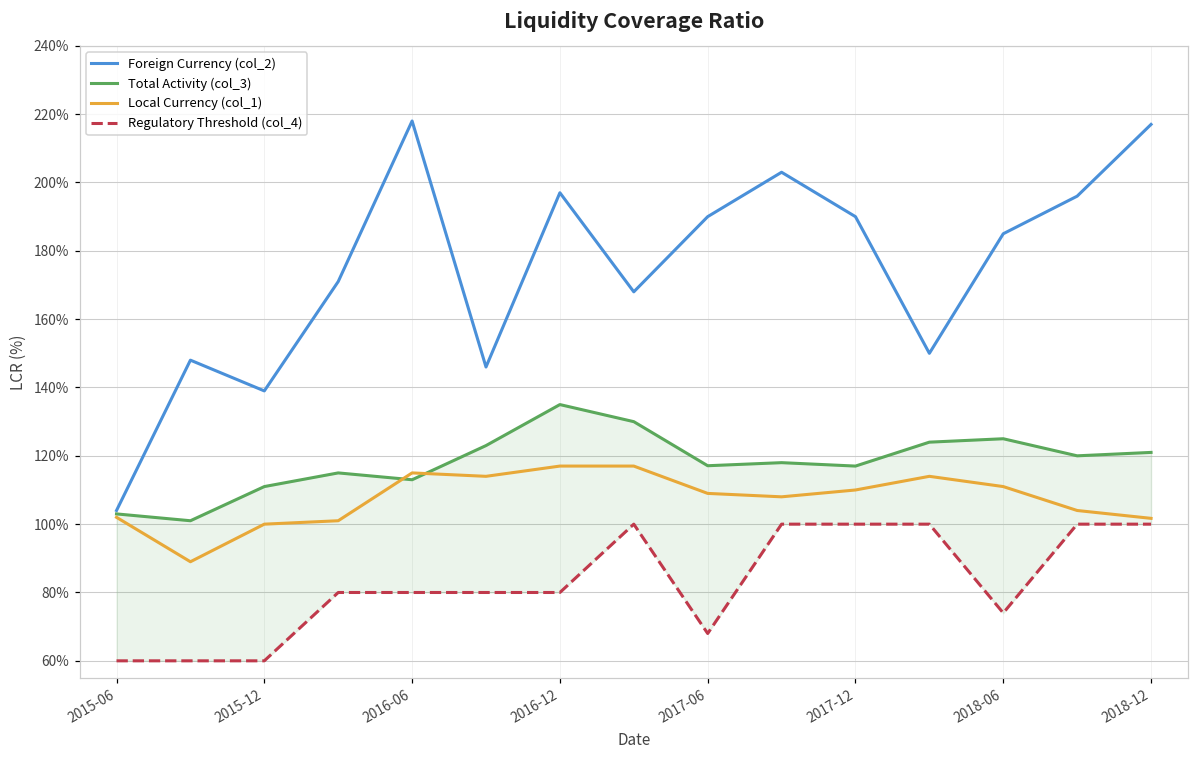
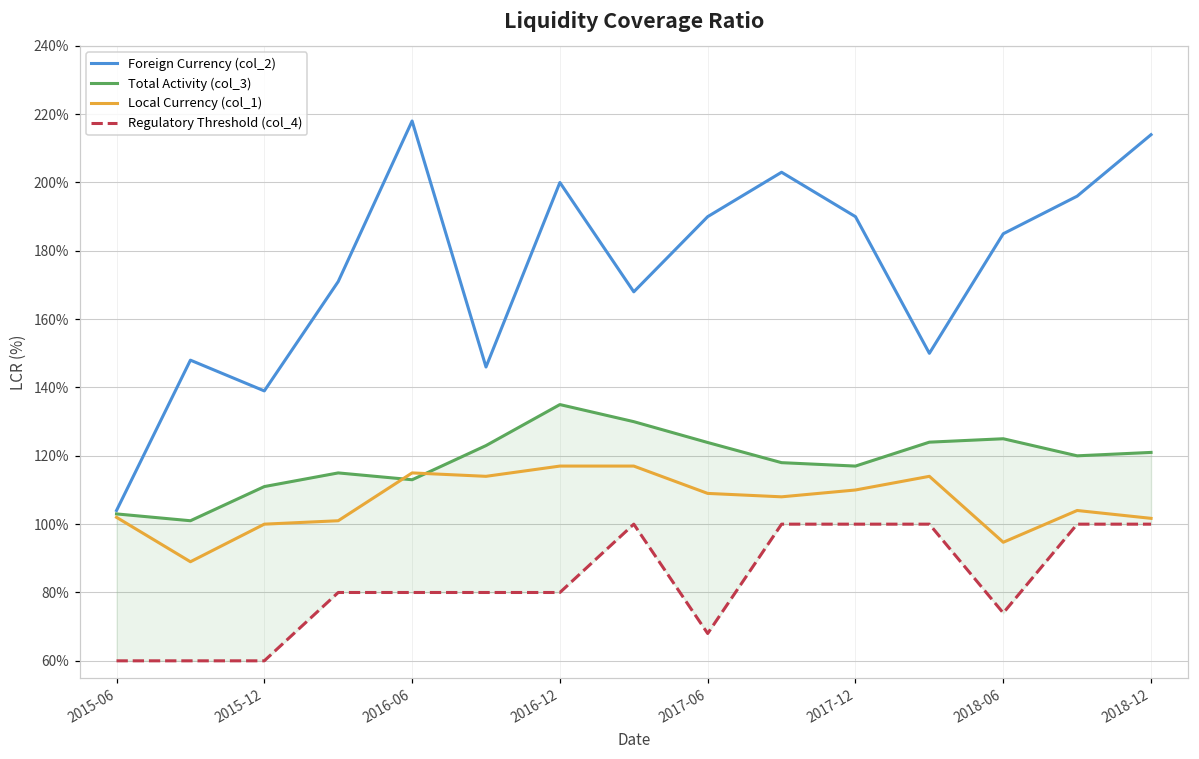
Foreign Currency (col_2), 2016-12: 197% -> 200%
Total Activity (col_3), 2017-06: 117% -> 124%
Local Currency (col_1), 2018-06: 111% -> 95%
Foreign Currency (col_2), 2018-12: 217% -> 214%
